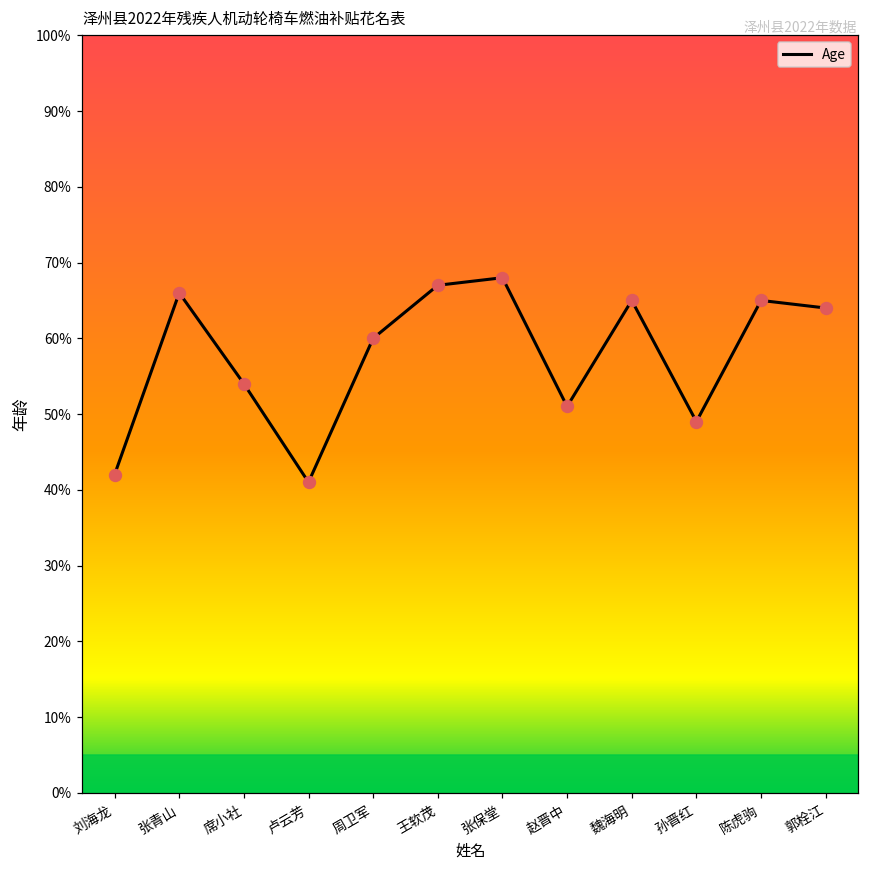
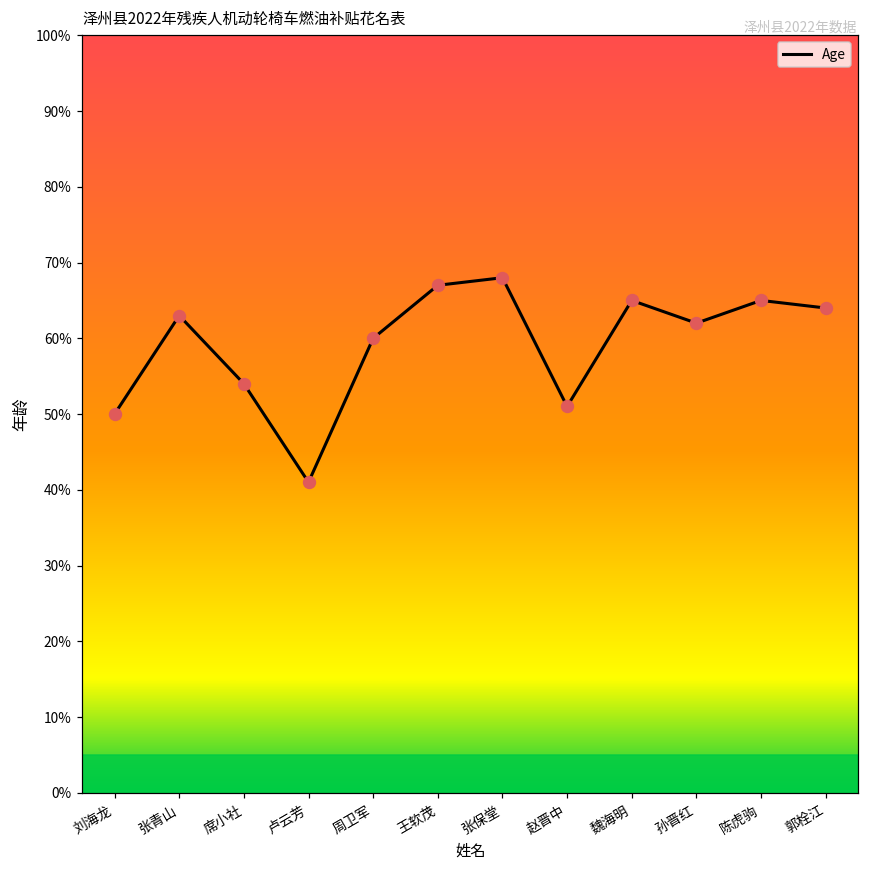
刘海龙: 42% -> 50%
张青山: 66% -> 63%
孙晋红: 49% -> 62%
